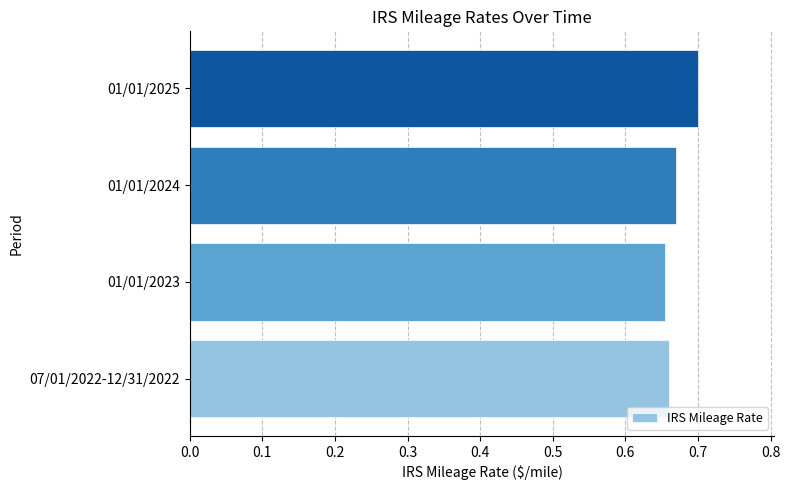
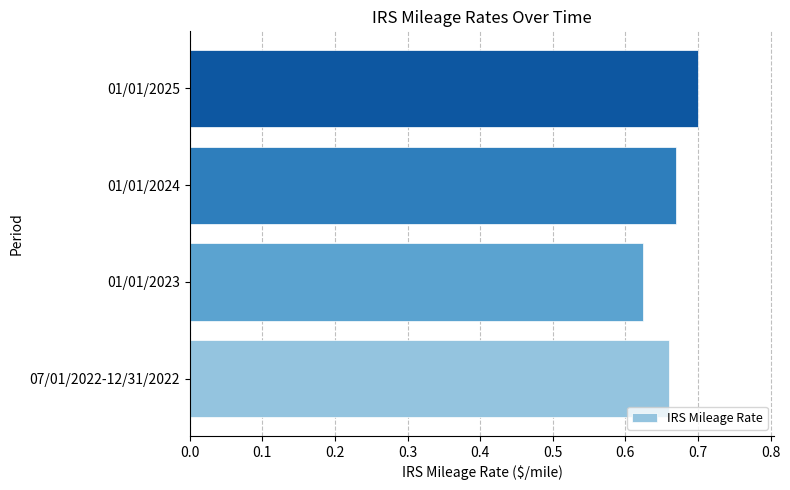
01/01/2023: 0.66 -> 0.63
